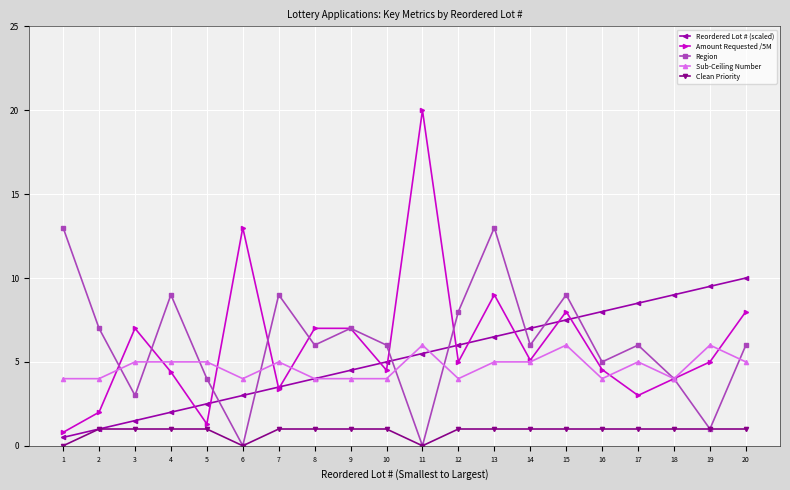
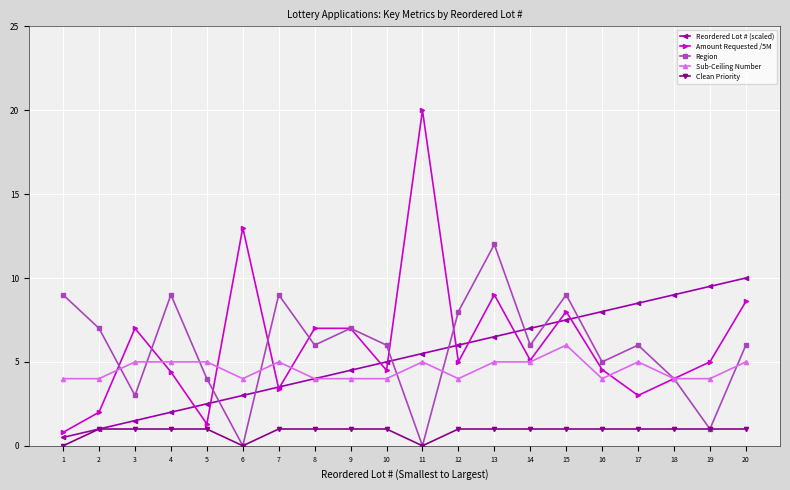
Region, 1: 13 -> 9
Sub-Ceiling Number, 11: 6 -> 5
Region, 13: 13 -> 12
Sub-Ceiling Number, 19: 6 -> 4
Amount Requested /5M, 20: 8.0 -> 8.6
